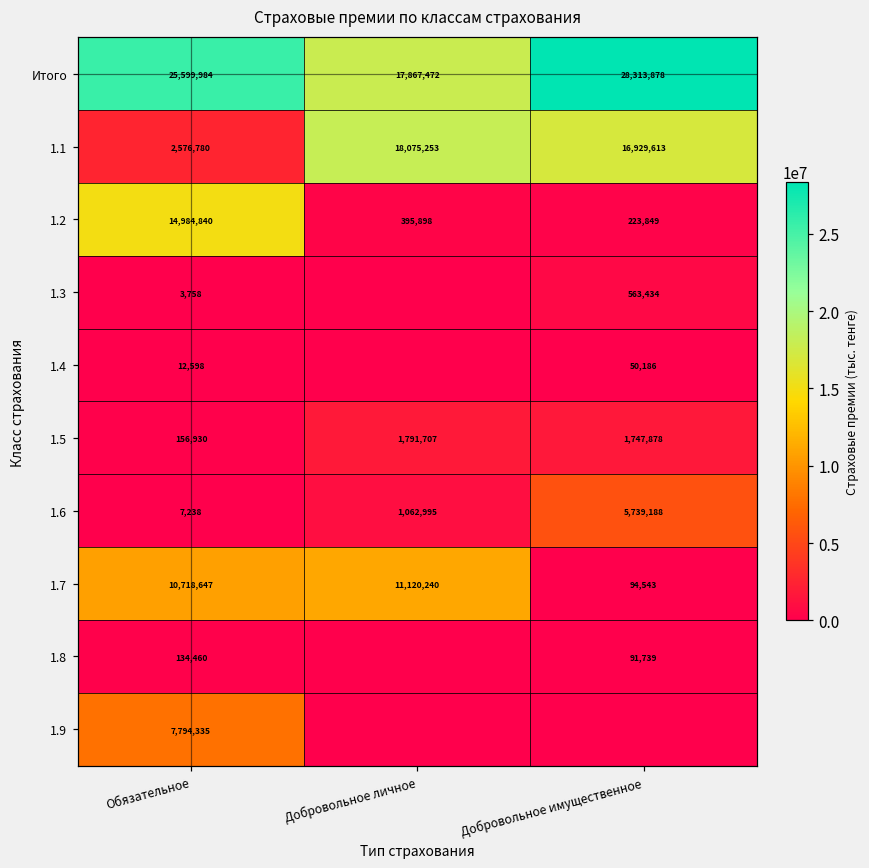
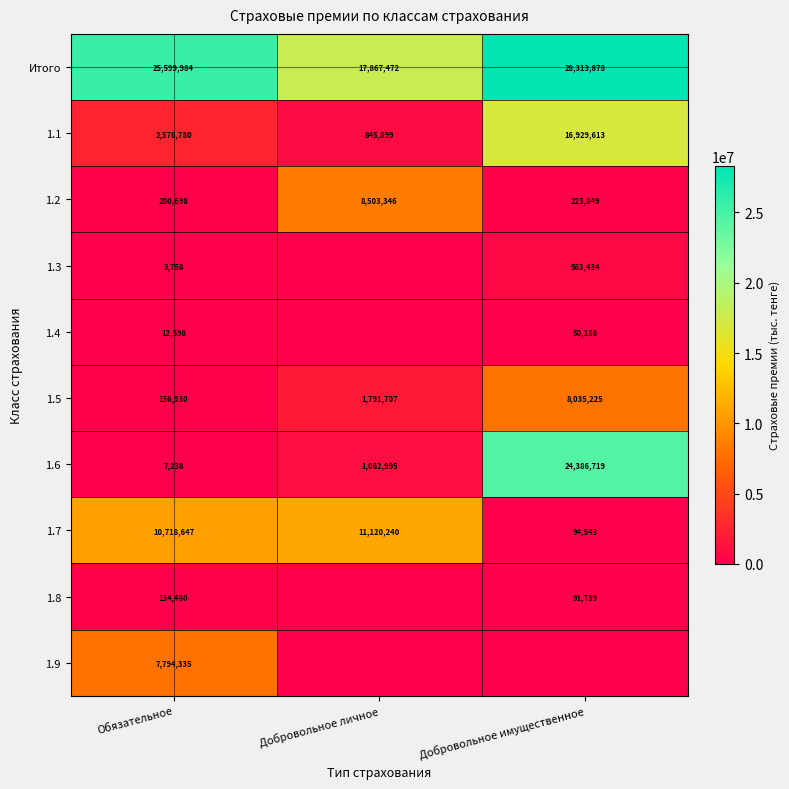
1.1, Добровольное личное: 18,075,253 -> 845,899
1.2, Обязательное: 14,984,840 -> 200,698
1.2, Добровольное личное: 395,898 -> 8,503,346
1.5, Добровольное имущественное: 1,747,878 -> 8,035,225
1.6, Добровольное имущественное: 5,739,188 -> 24,386,719
